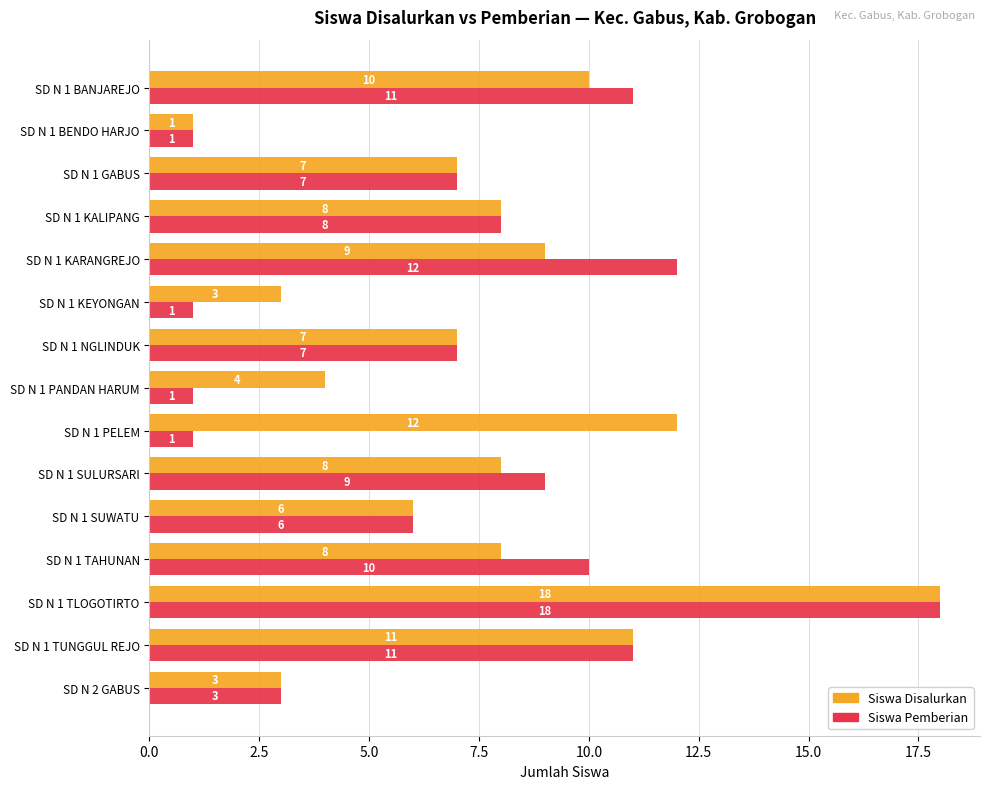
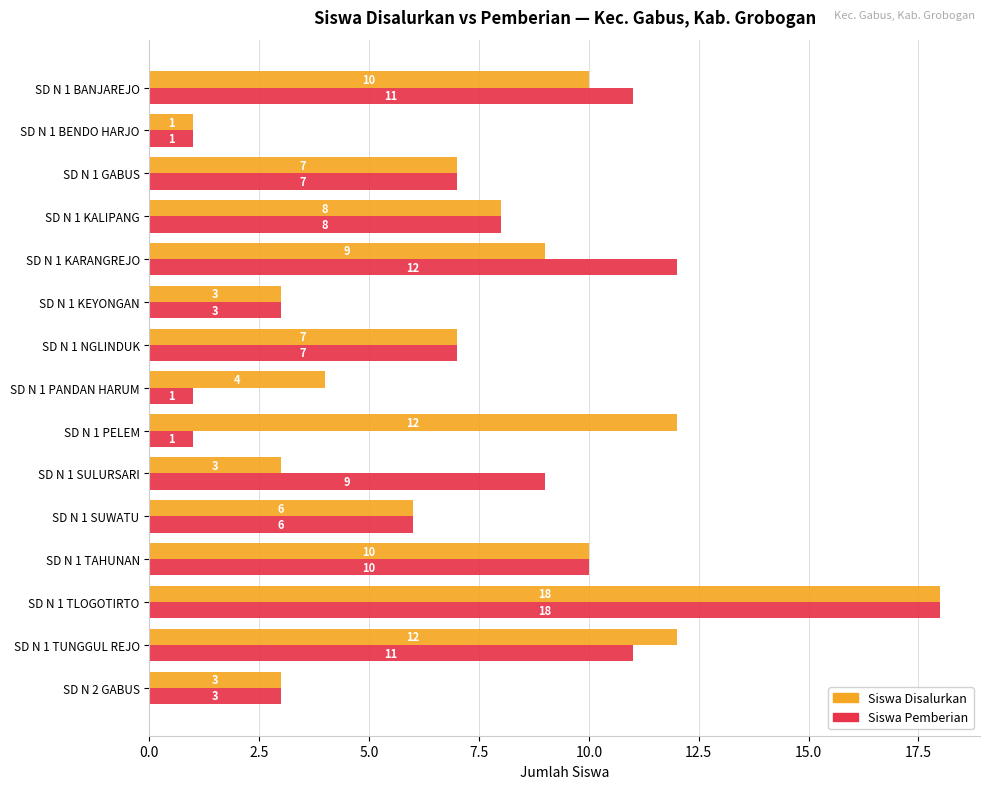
Siswa Pemberian, SD N 1 KEYONGAN: 1 -> 3
Siswa Disalurkan, SD N 1 SULURSARI: 8 -> 3
Siswa Disalurkan, SD N 1 TAHUNAN: 8 -> 10
Siswa Disalurkan, SD N 1 TUNGGUL REJO: 11 -> 12
